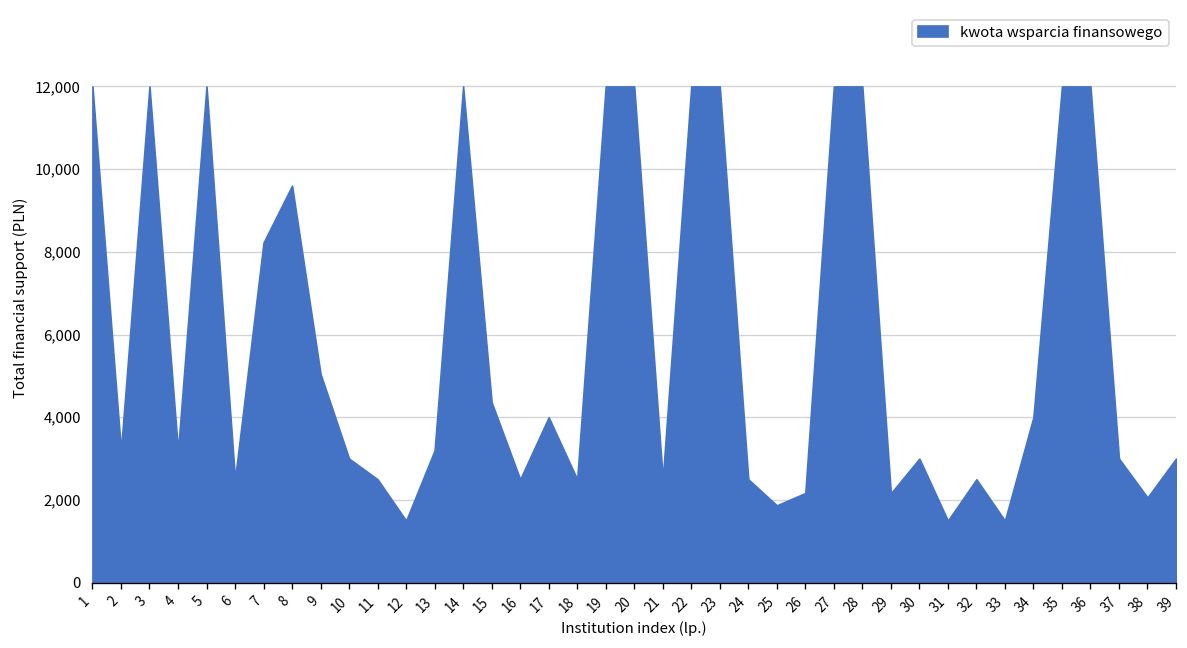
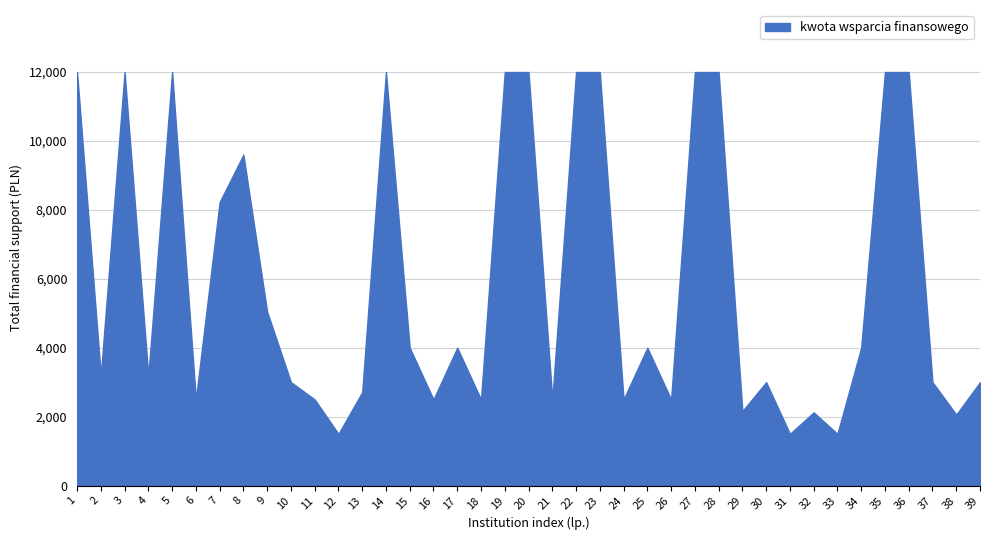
13: 3,200 -> 2,700
15: 4,400 -> 4,000
25: 1,900 -> 4,000
26: 2,200 -> 2,500
32: 2,500 -> 2,100
